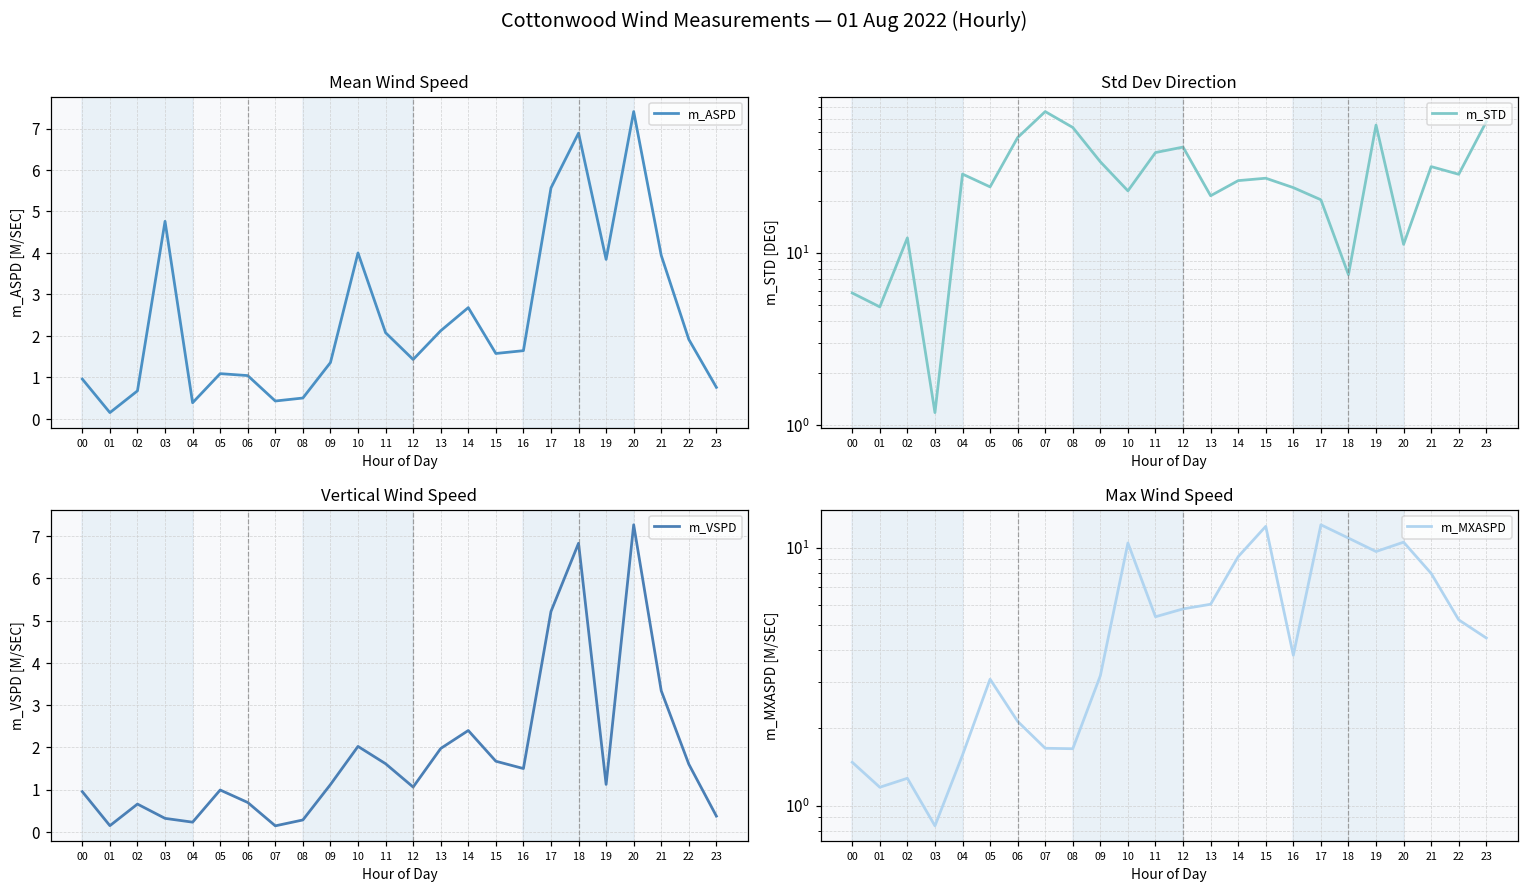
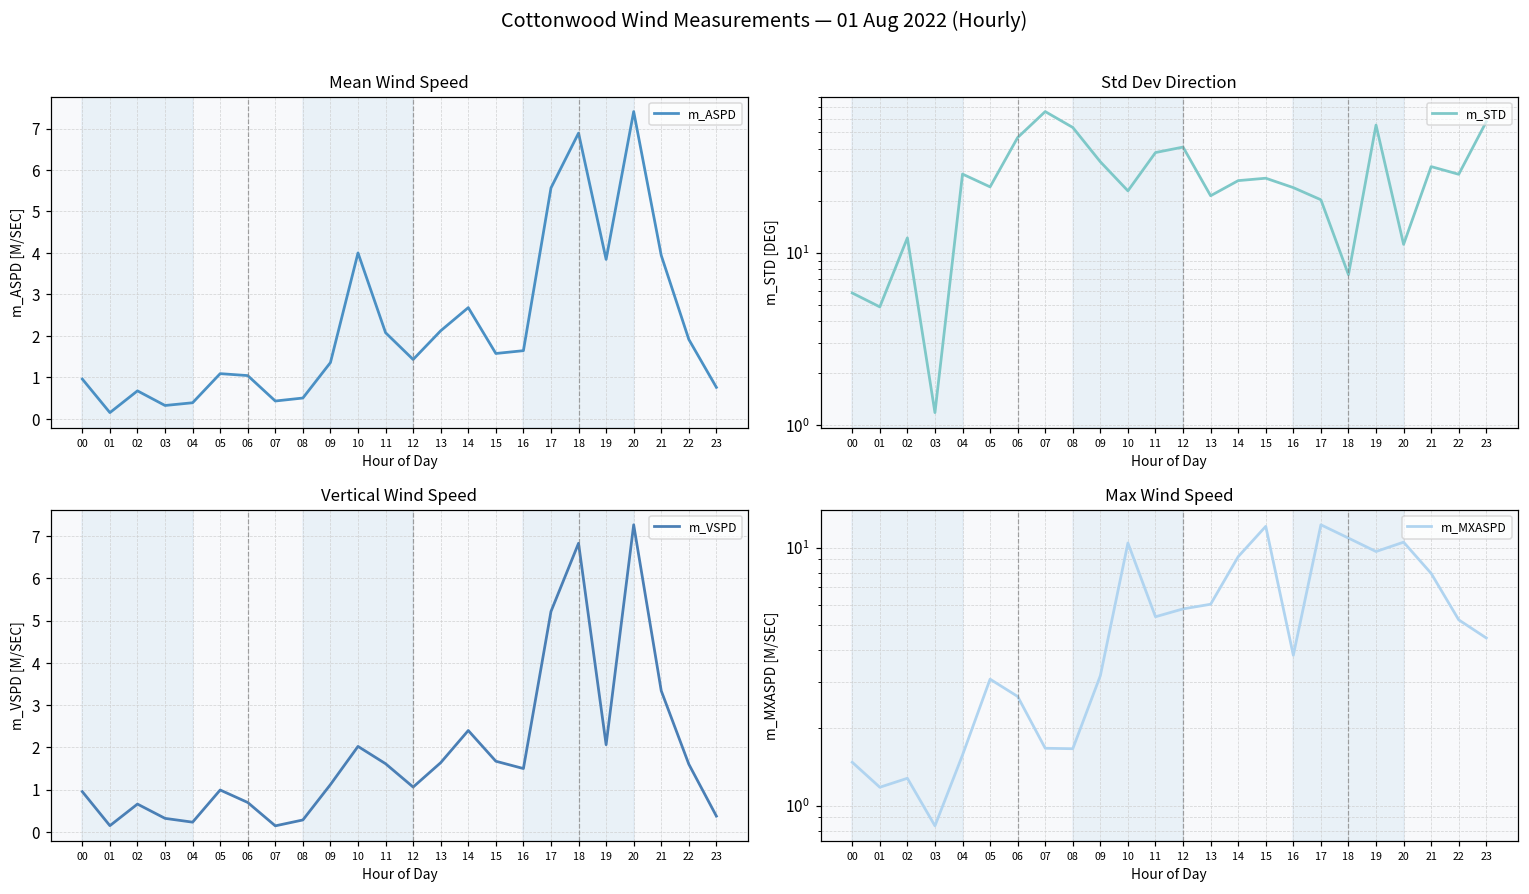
Mean Wind Speed, 03: 4.8 -> 0.3
Vertical Wind Speed, 13: 2.0 -> 1.6
Vertical Wind Speed, 19: 1.1 -> 2.1
Max Wind Speed, 06: 2.1 -> 2.6
